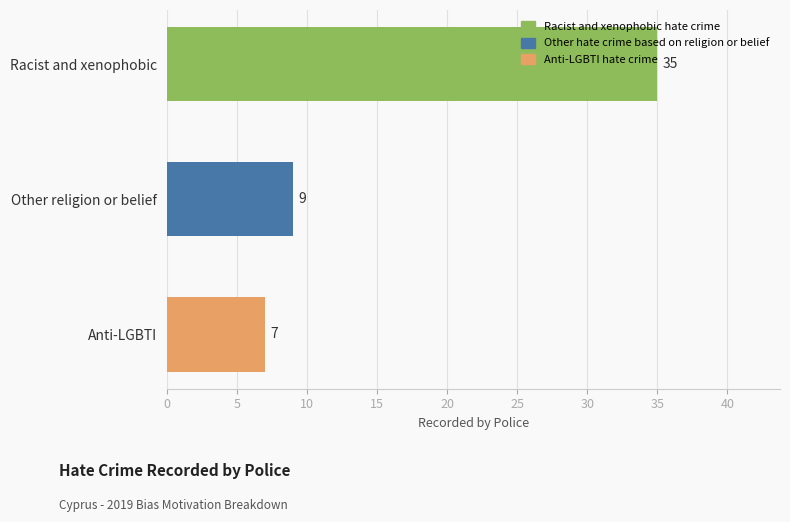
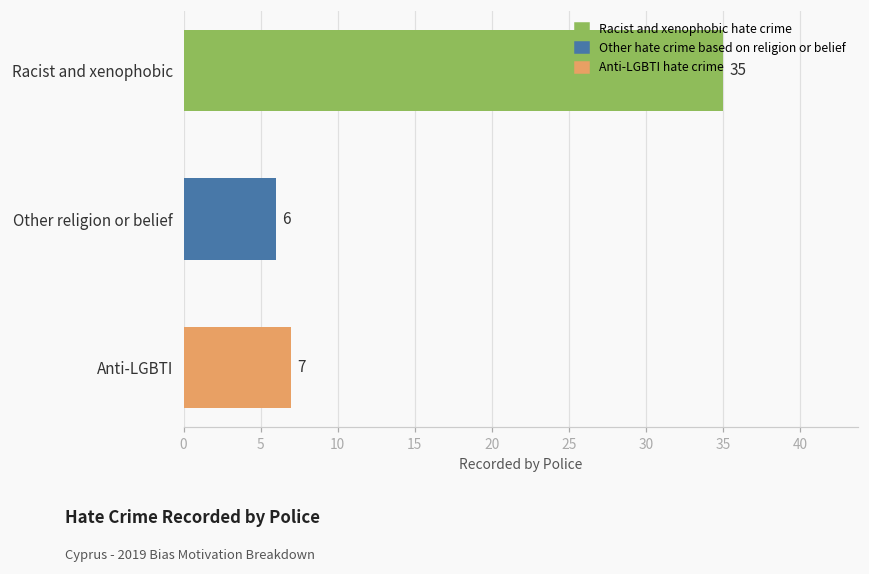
Other religion or belief: 9 -> 6
